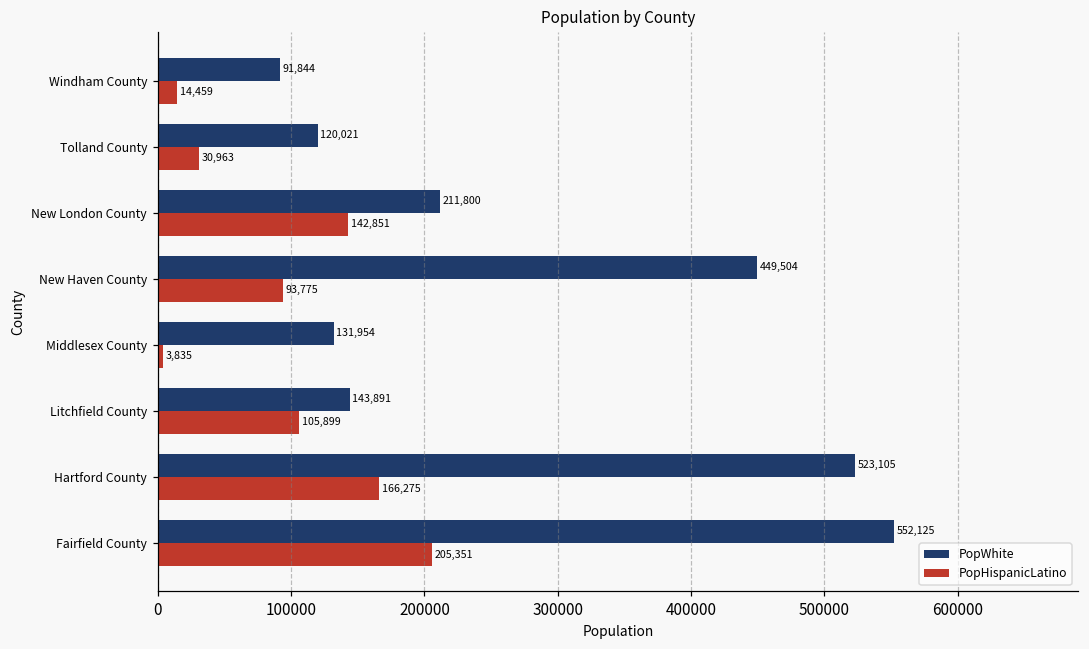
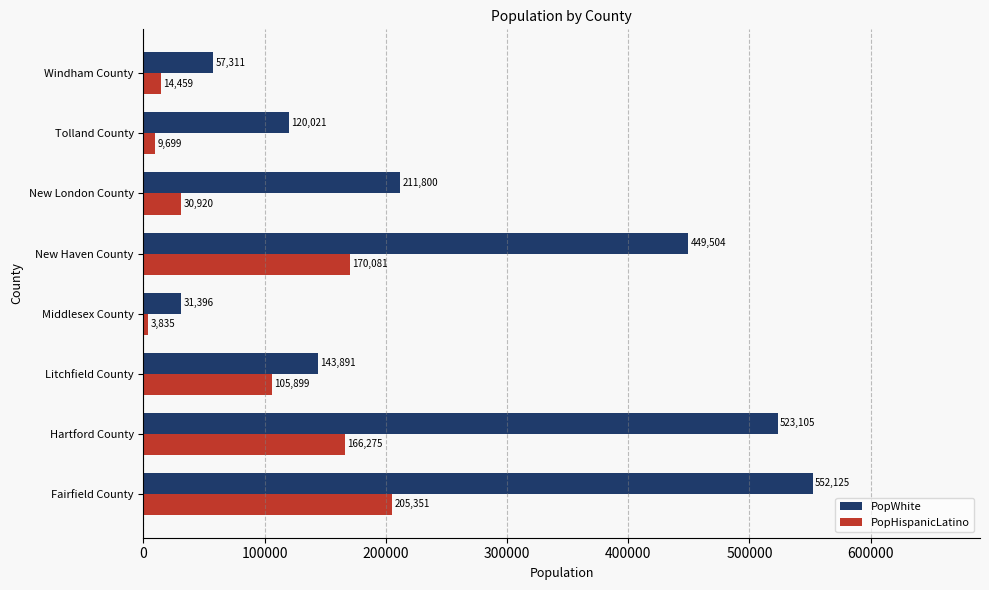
PopWhite, Windham County: 91,844 -> 57,311
PopHispanicLatino, Tolland County: 30,963 -> 9,699
PopHispanicLatino, New London County: 142,851 -> 30,920
PopHispanicLatino, New Haven County: 93,775 -> 170,081
PopWhite, Middlesex County: 131,954 -> 31,396
